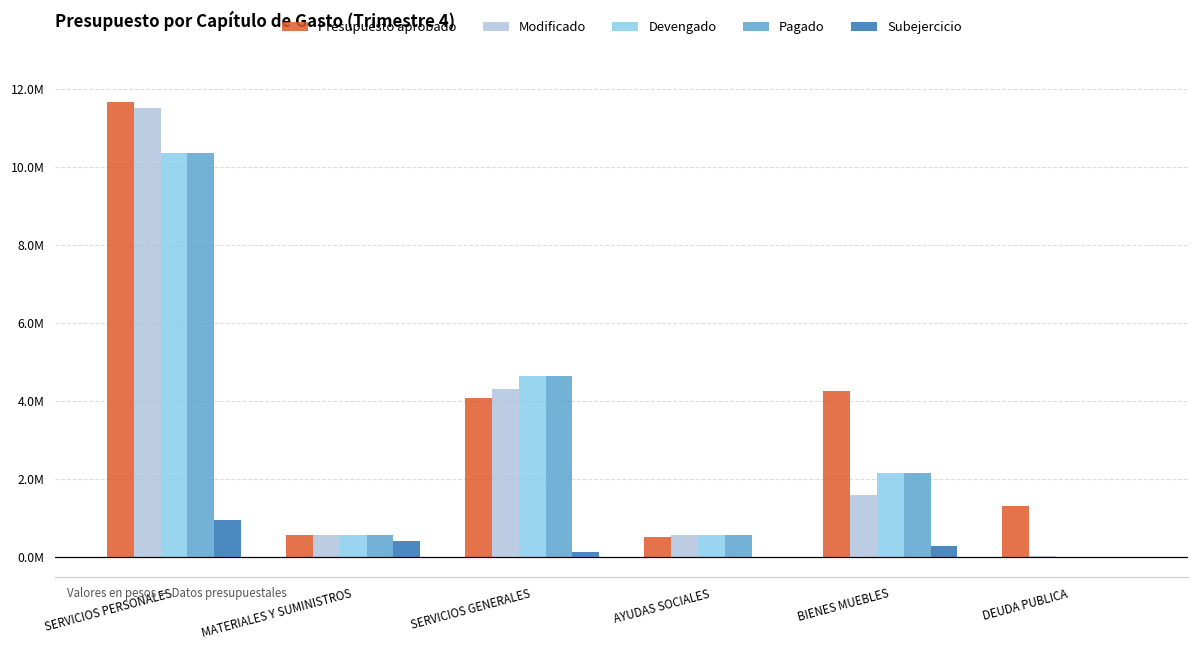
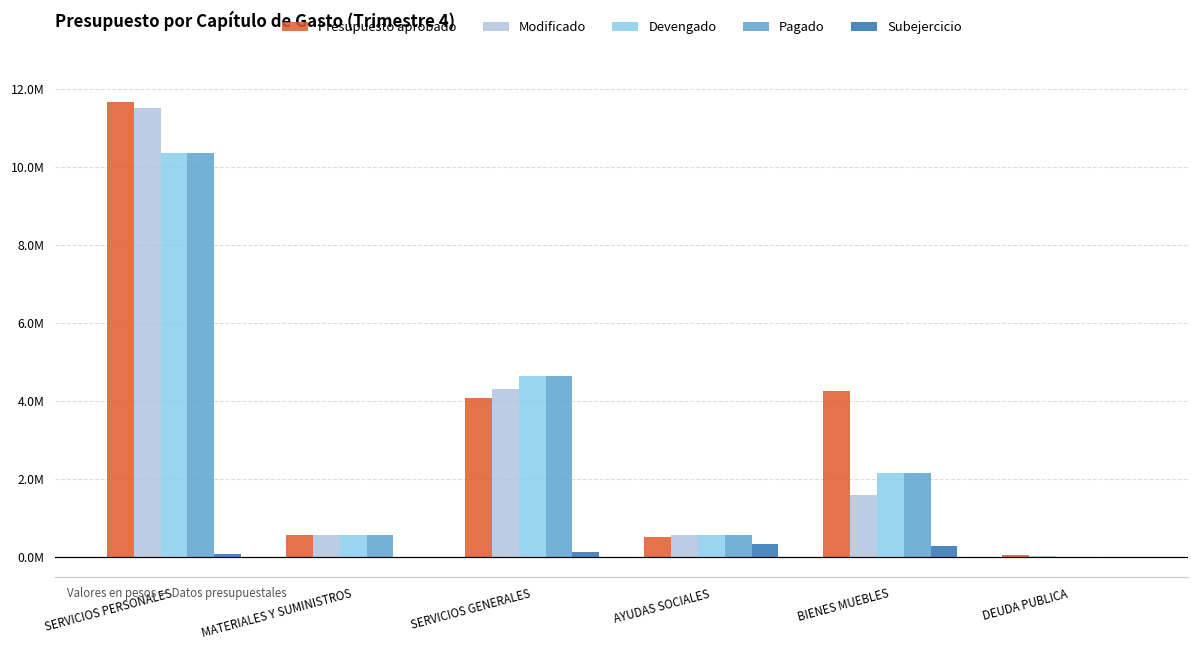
Subejercicio, SERVICIOS PERSONALES: 900000 -> 100000
Subejercicio, MATERIALES Y SUMINISTROS: 400000 -> 0
Subejercicio, AYUDAS SOCIALES: 0 -> 400000
Presupuesto aprobado, DEUDA PUBLICA: 1300000 -> 100000
